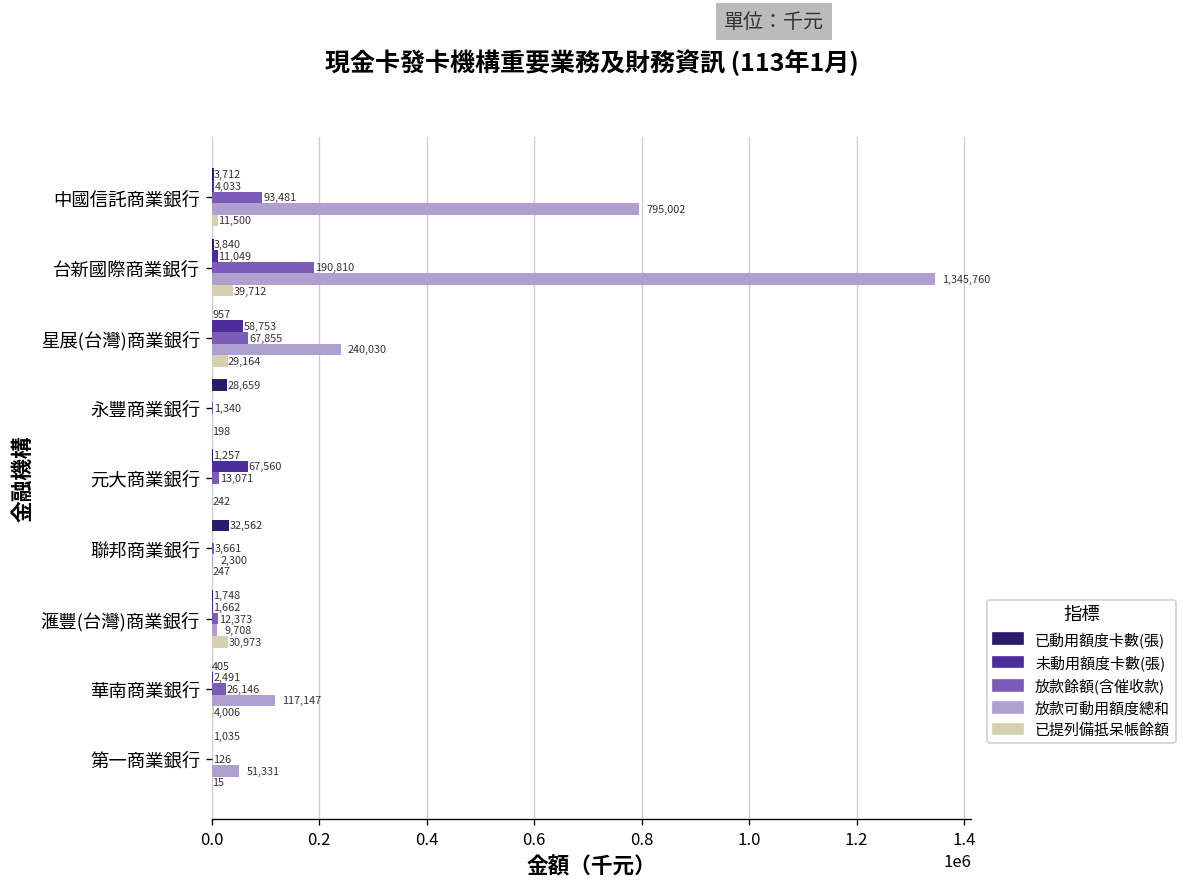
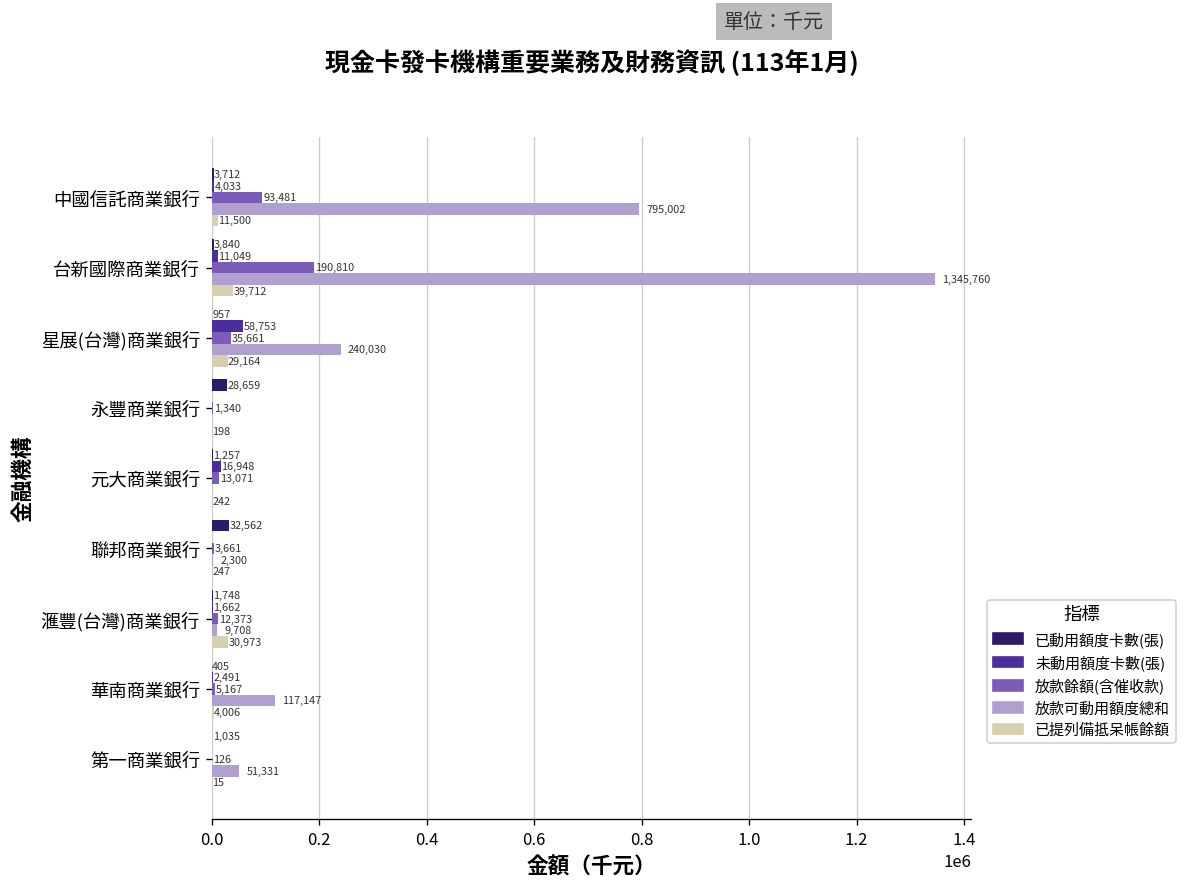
放款餘額(含催收款), 星展(台灣)商業銀行: 67,855 -> 35,661
未動用額度卡數(張), 元大商業銀行: 67,560 -> 16,948
放款餘額(含催收款), 華南商業銀行: 26,146 -> 5,167
